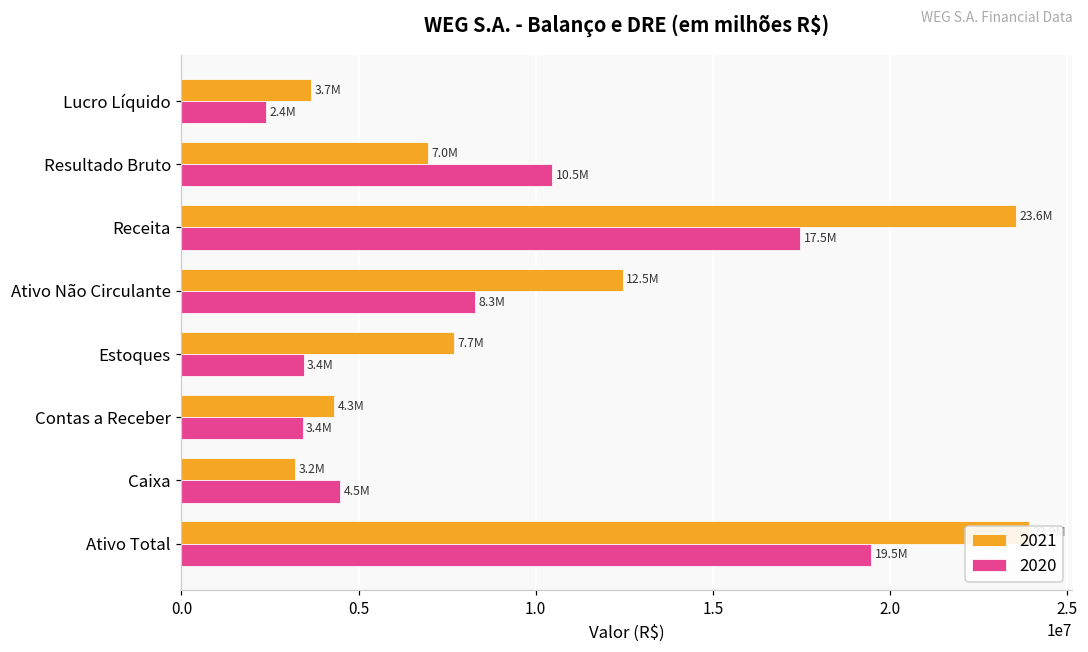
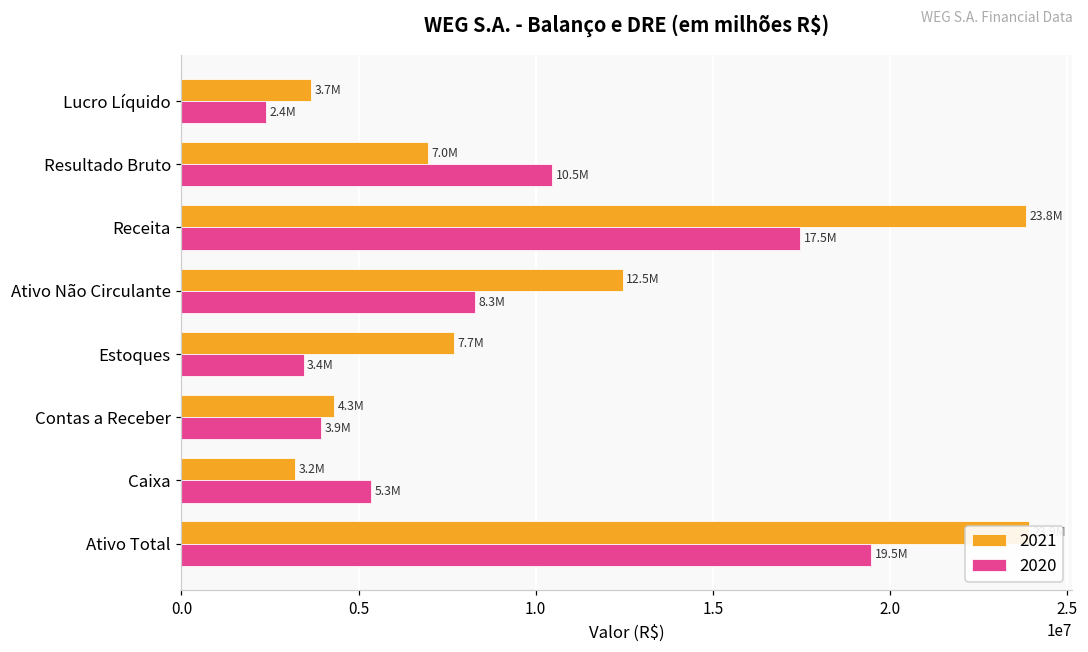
2021, Receita: 23.6M -> 23.8M
2020, Contas a Receber: 3.4M -> 3.9M
2020, Caixa: 4.5M -> 5.3M
